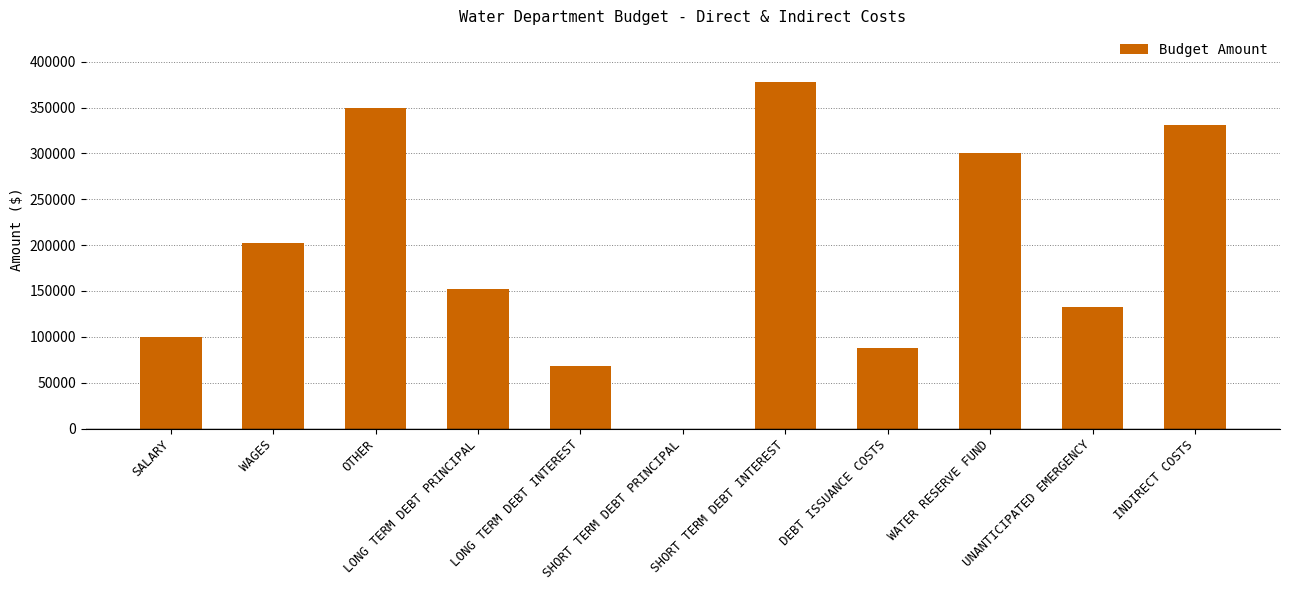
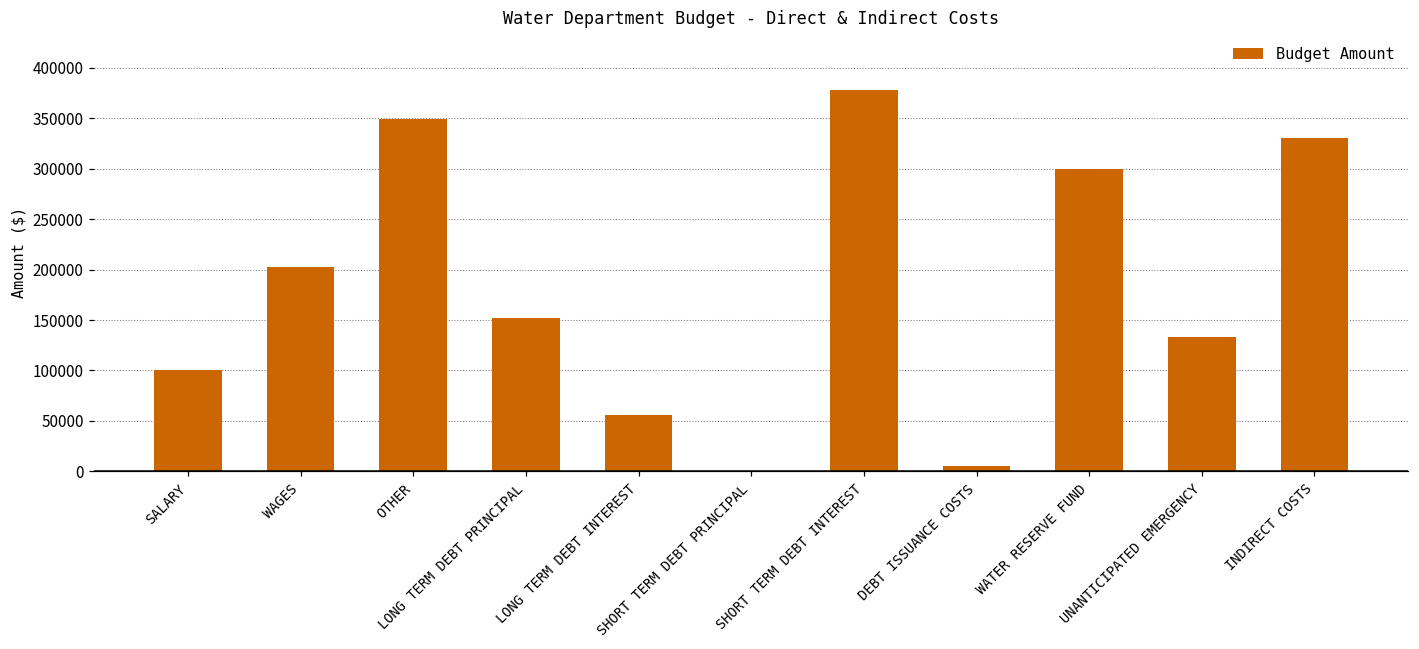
LONG TERM DEBT INTEREST: 70000 -> 60000
DEBT ISSUANCE COSTS: 90000 -> 10000
